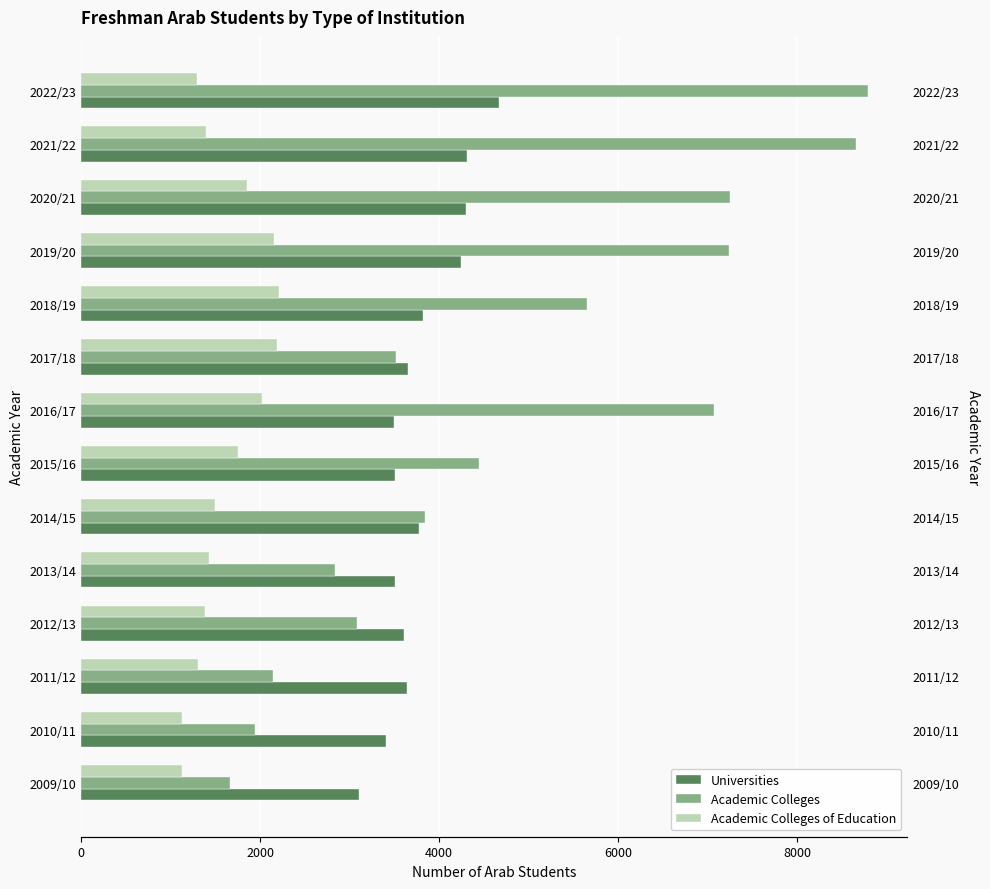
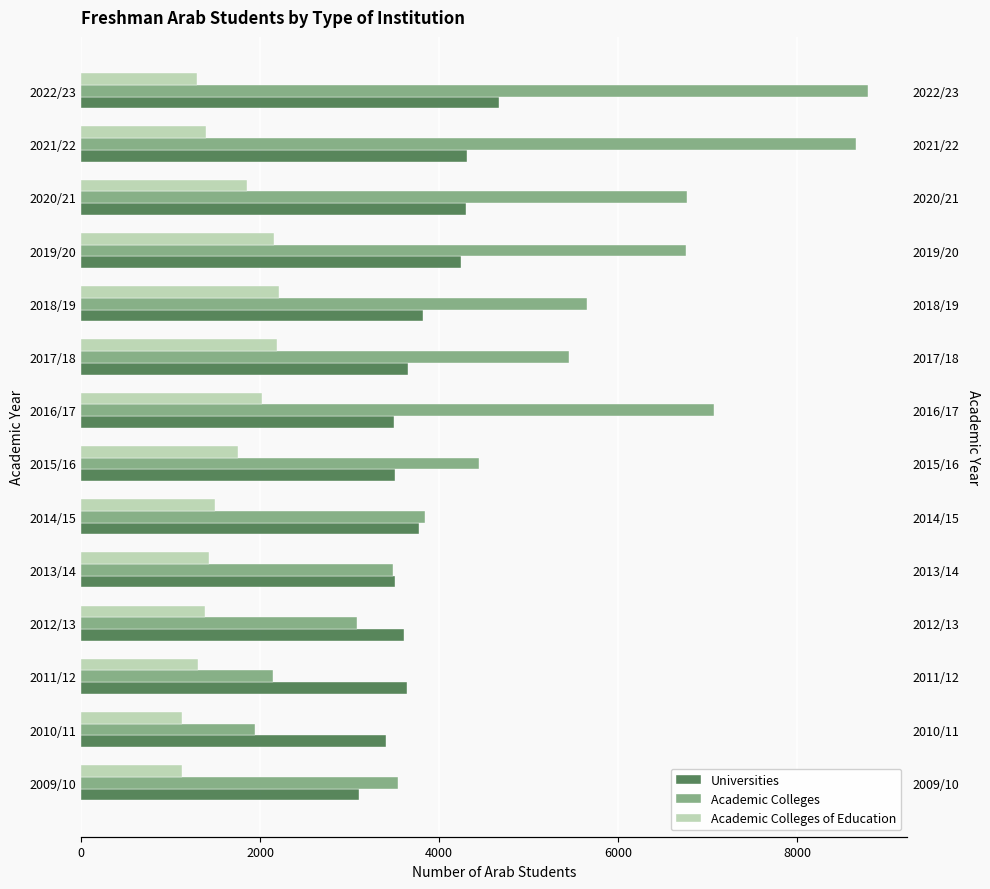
Academic Colleges, 2020/21: 7300 -> 6800
Academic Colleges, 2019/20: 7200 -> 6800
Academic Colleges, 2017/18: 3500 -> 5500
Academic Colleges, 2013/14: 2800 -> 3500
Academic Colleges, 2009/10: 1700 -> 3500
